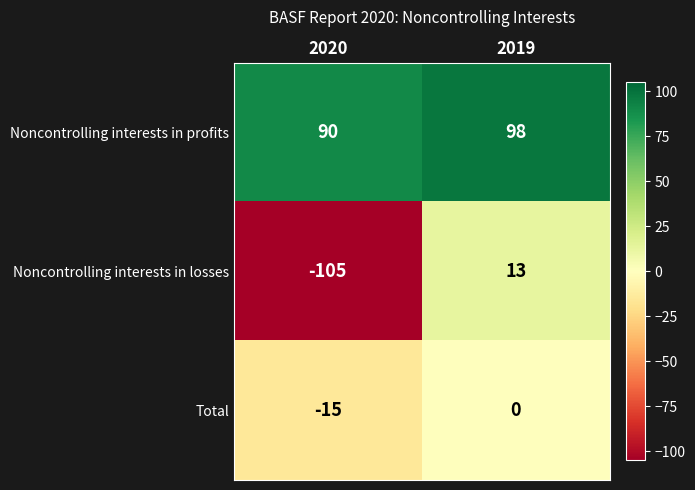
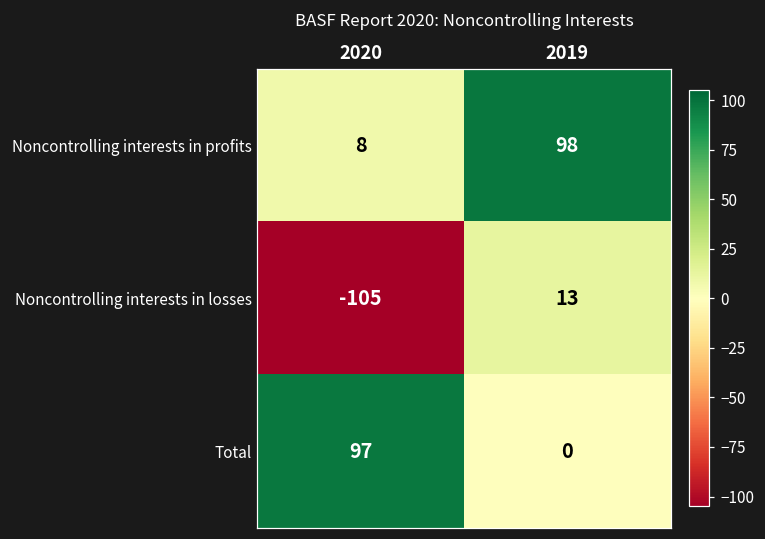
Noncontrolling interests in profits, 2020: 90 -> 8
Total, 2020: -15 -> 97
